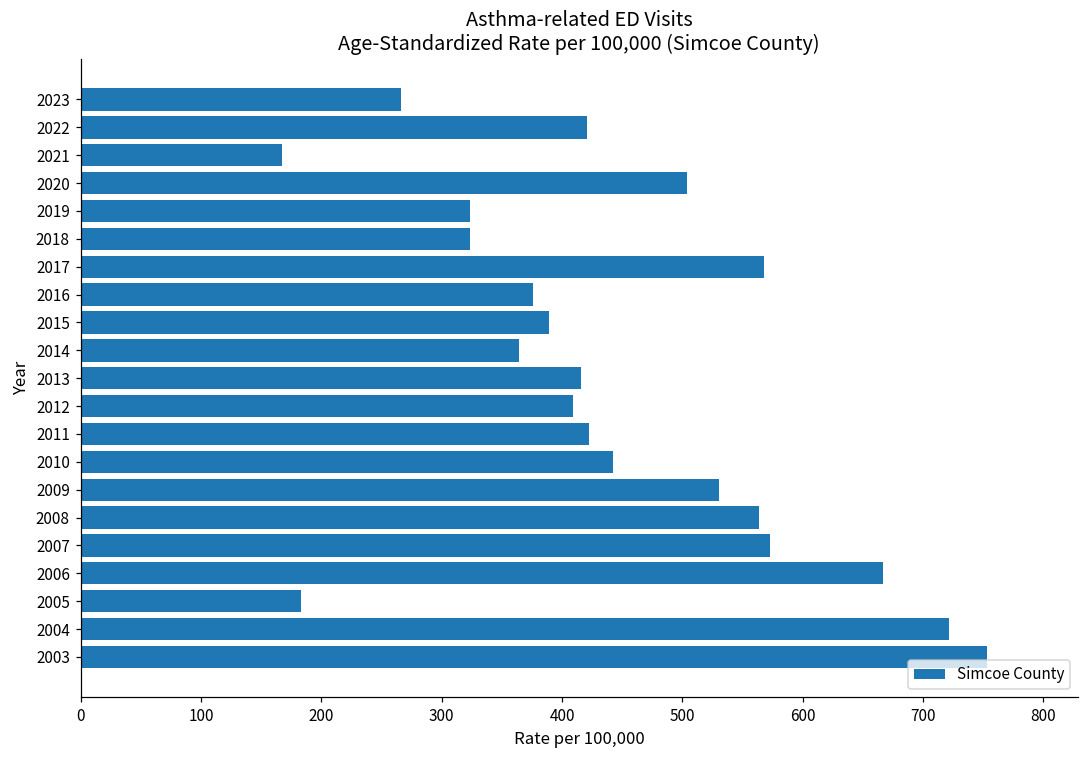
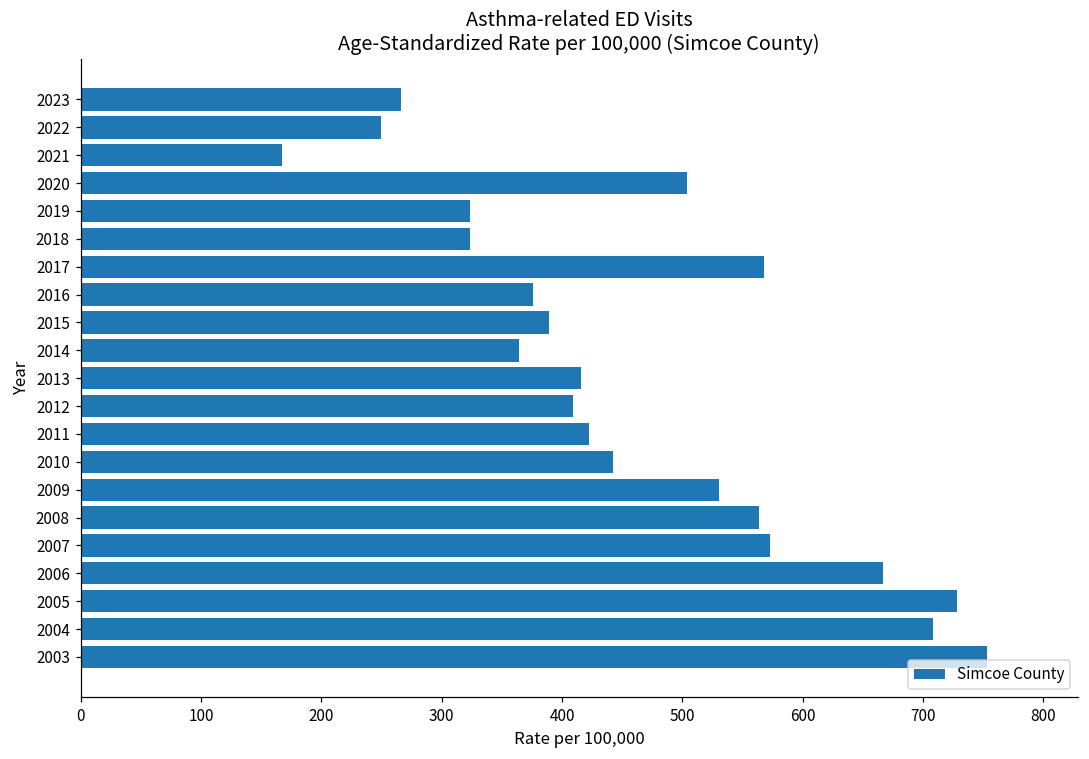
2022: 421 -> 250
2005: 183 -> 729
2004: 721 -> 709
